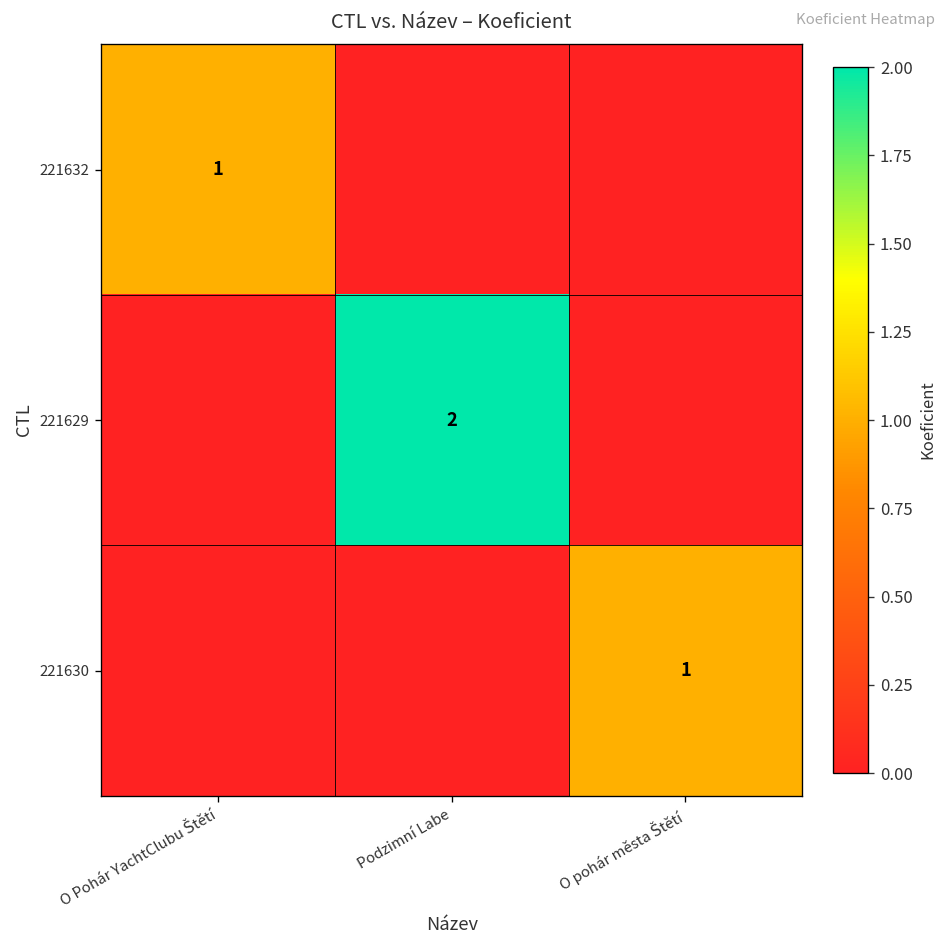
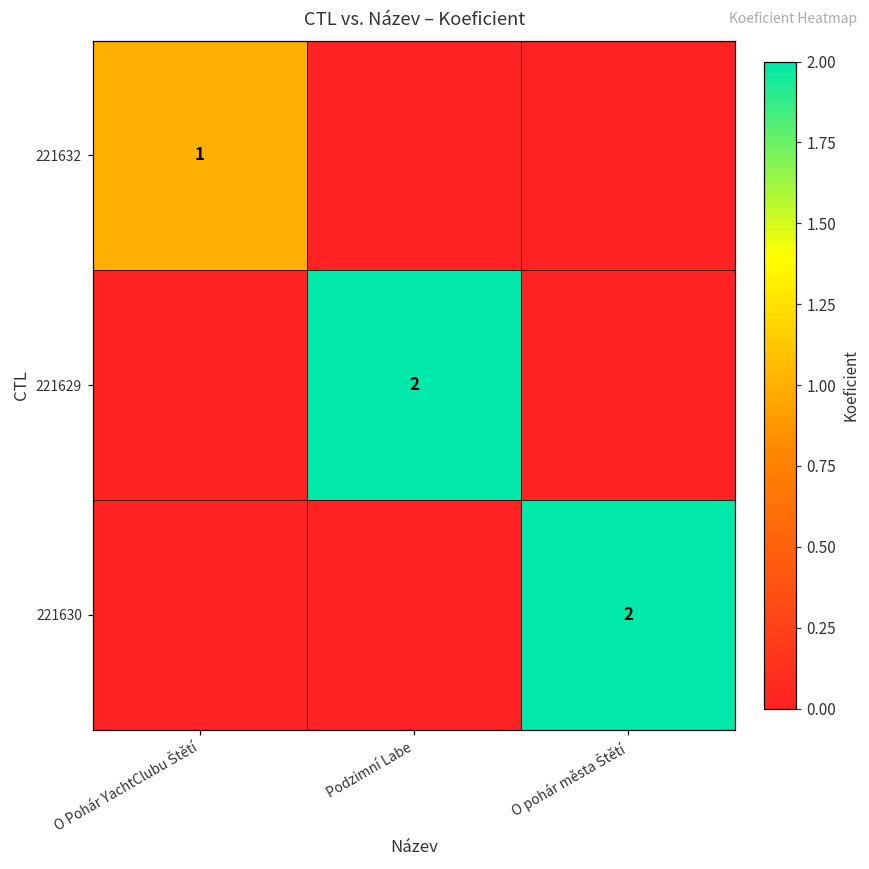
221630, O pohár města Štětí: 1 -> 2
